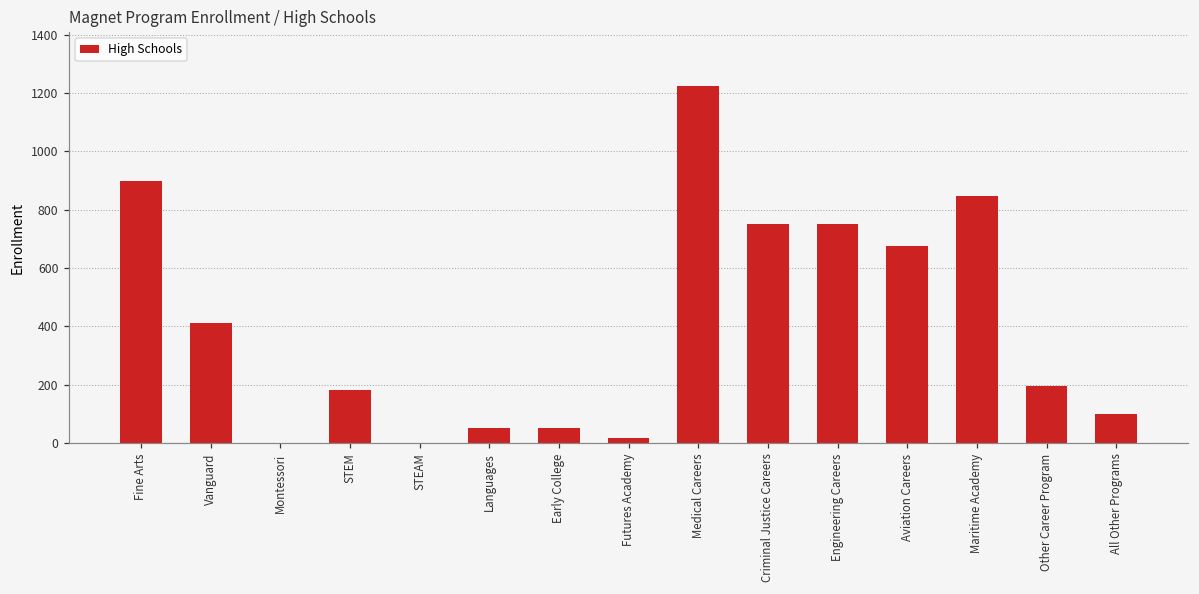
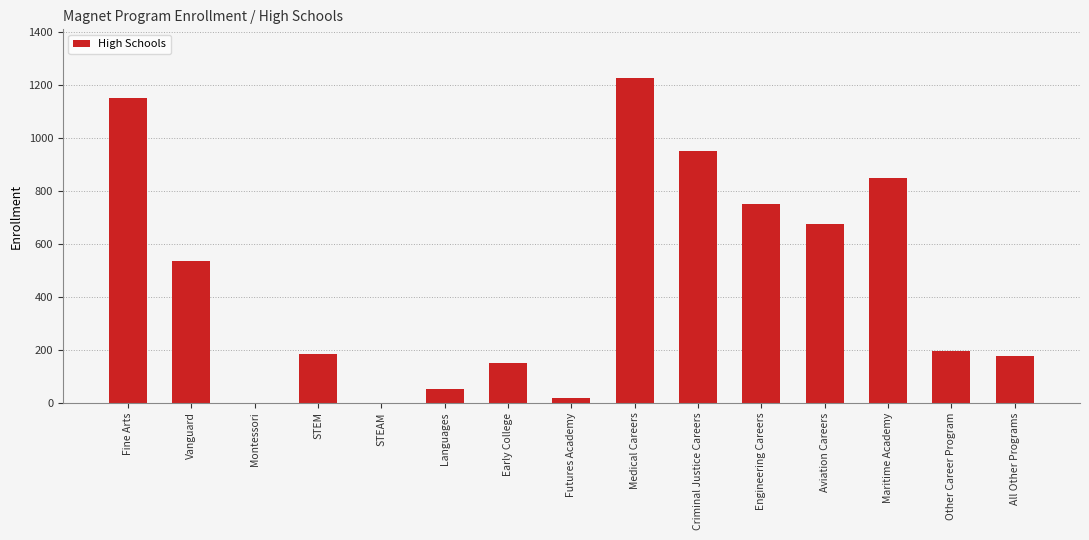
Fine Arts: 900 -> 1150
Vanguard: 410 -> 540
Early College: 50 -> 150
Criminal Justice Careers: 750 -> 950
All Other Programs: 100 -> 180
